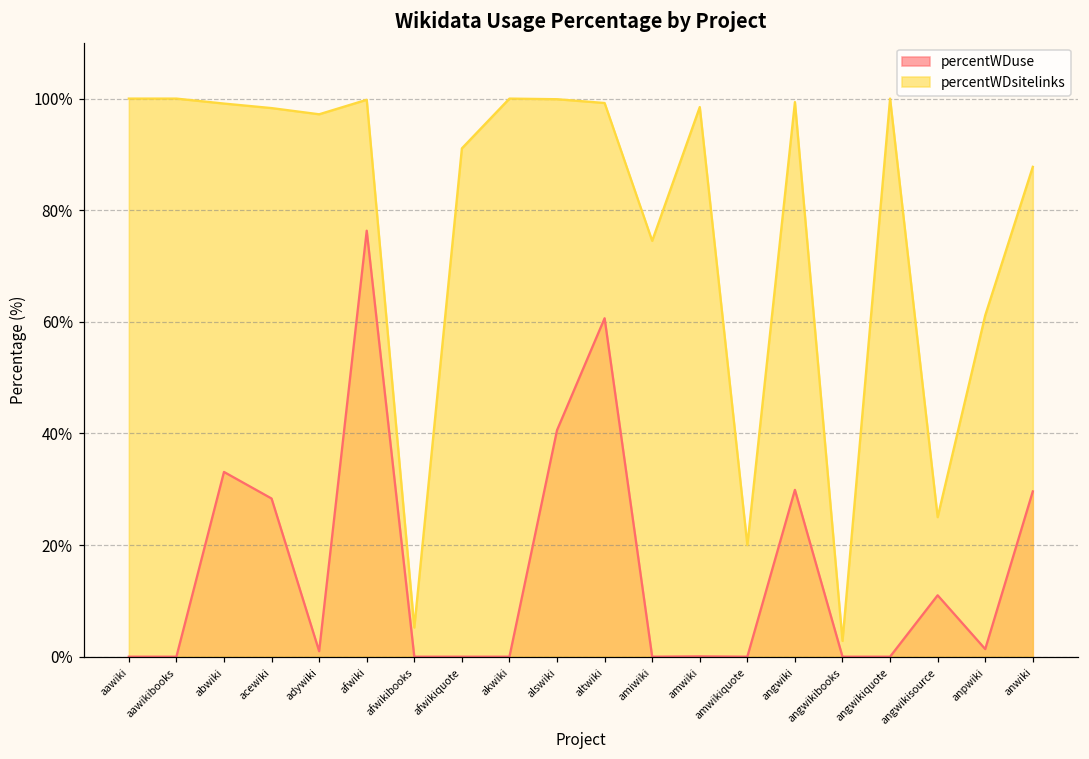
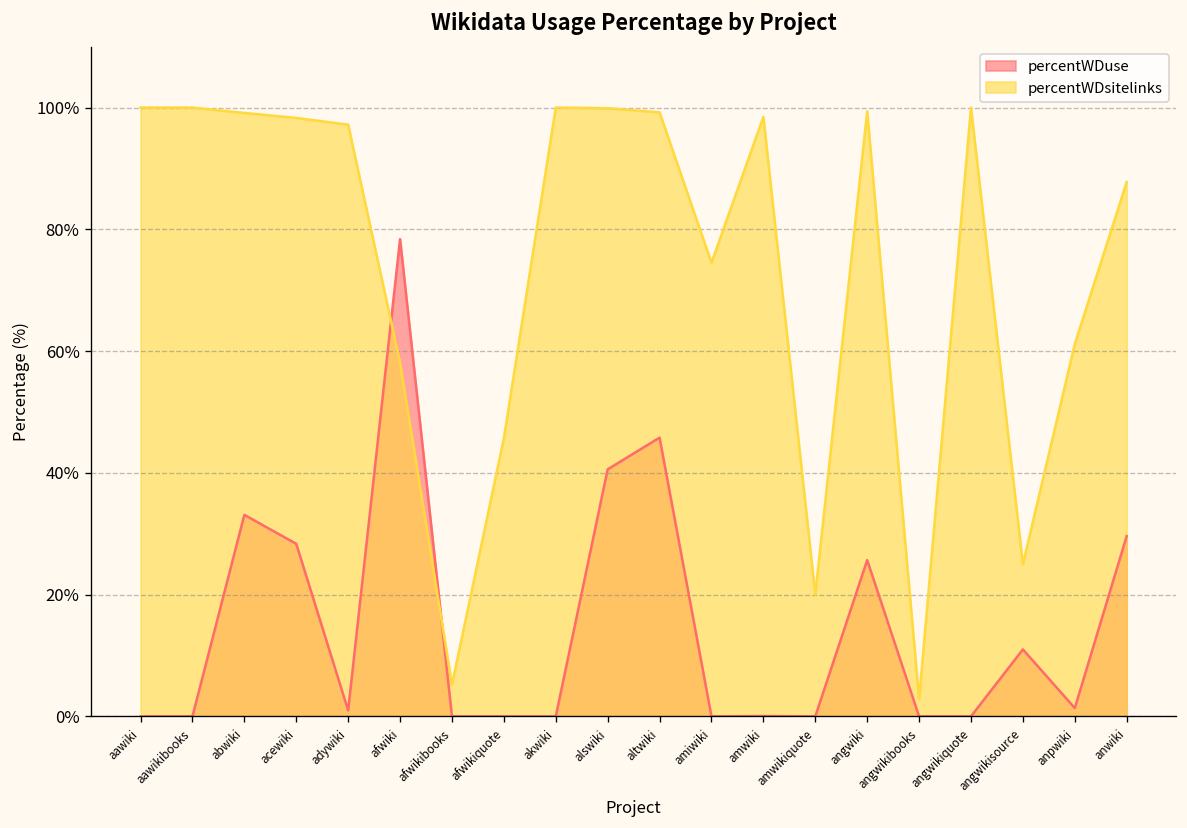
percentWDuse, afwiki: 76% -> 78%
percentWDsitelinks, afwiki: 100% -> 58%
percentWDsitelinks, afwikiquote: 91% -> 46%
percentWDuse, altwiki: 61% -> 46%
percentWDuse, angwiki: 30% -> 26%
